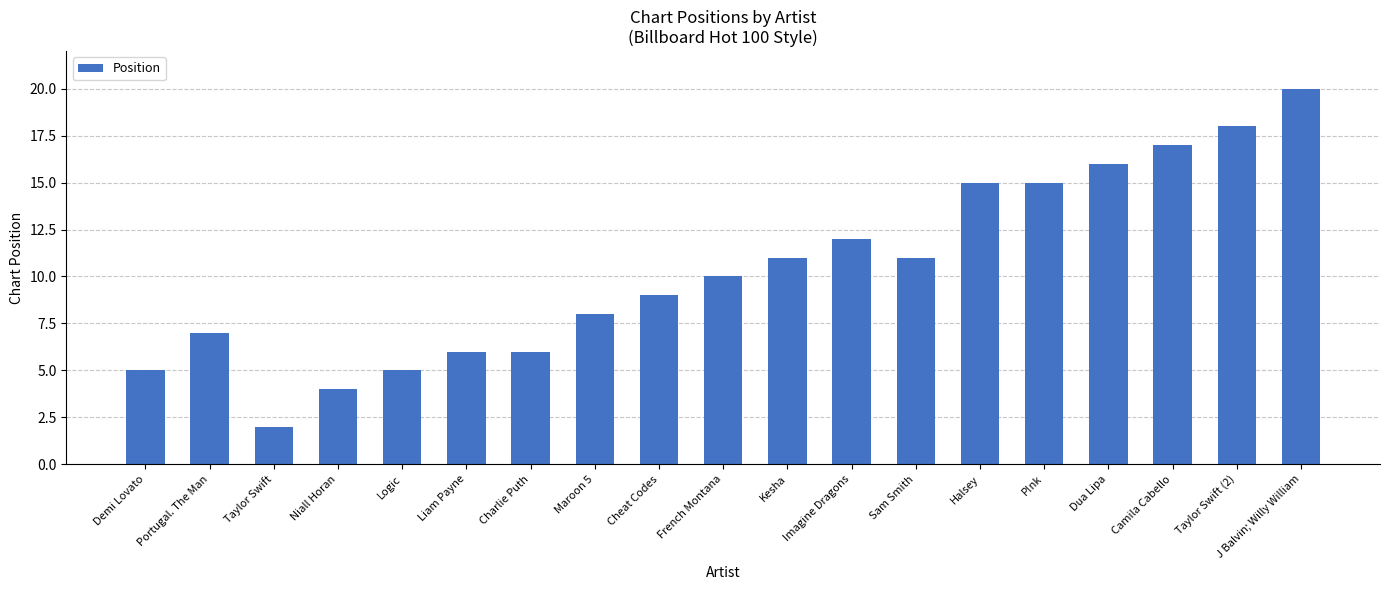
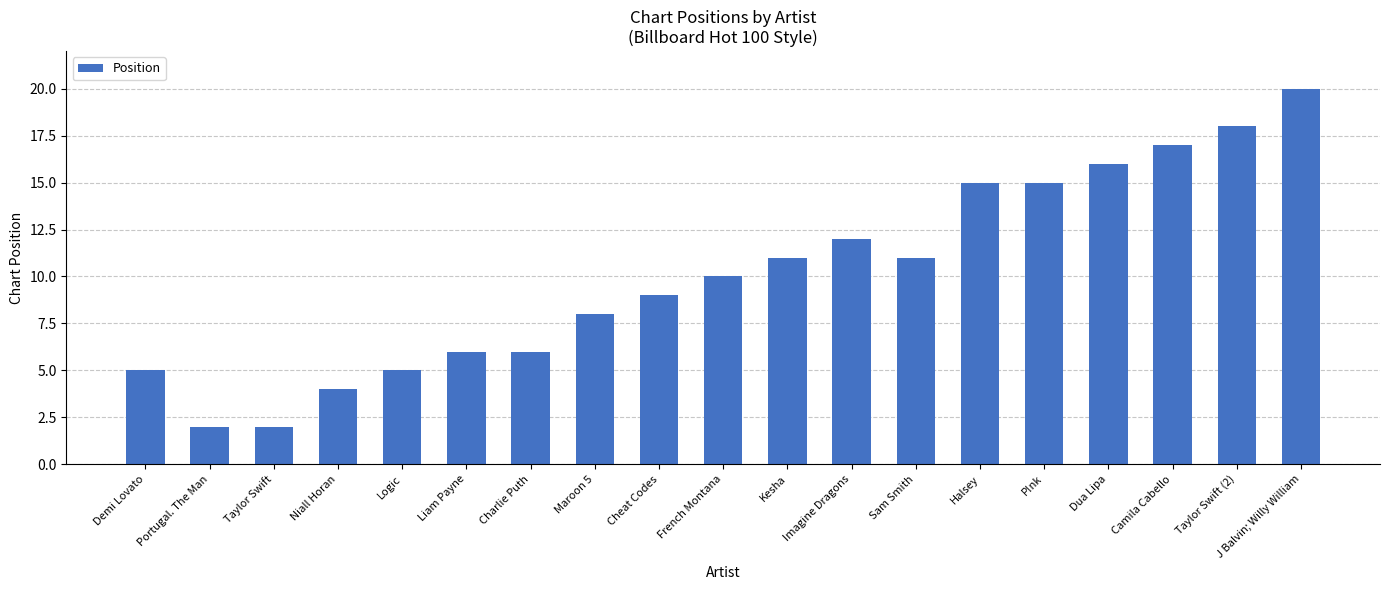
Portugal. The Man: 7 -> 2
